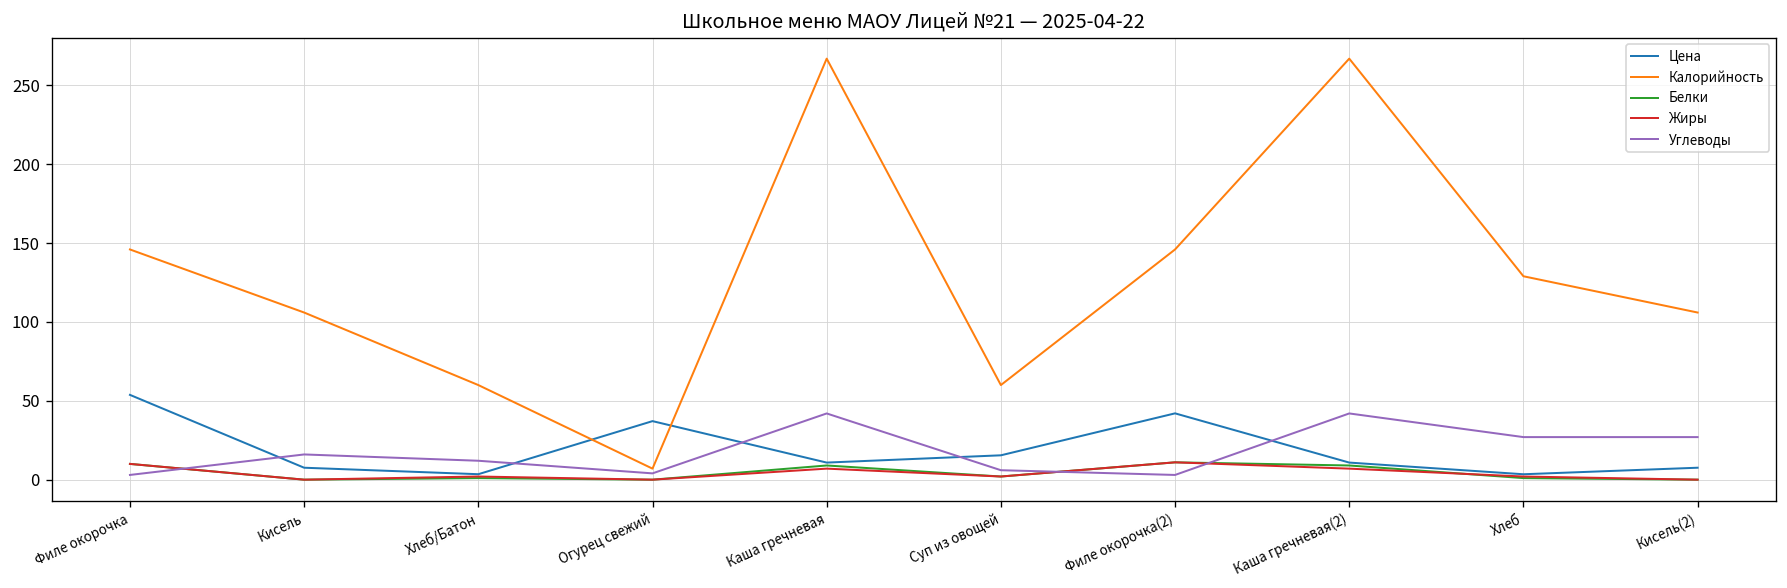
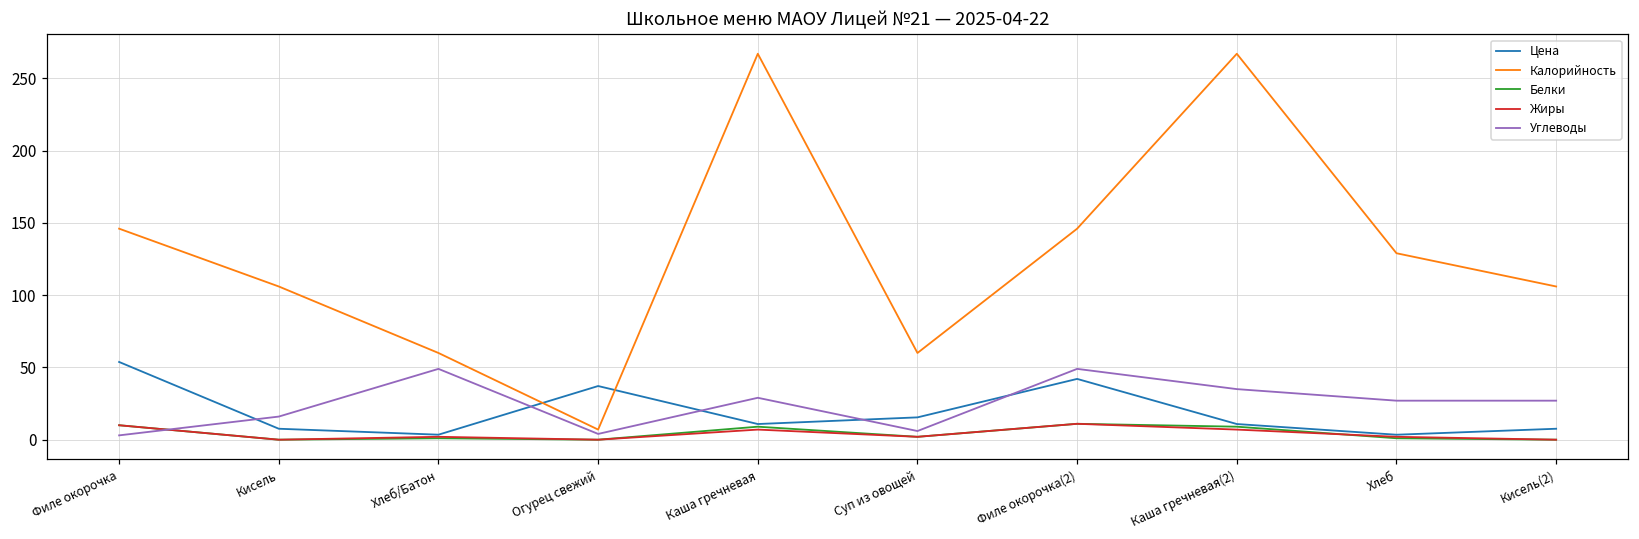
Углеводы, Хлеб/Батон: 12 -> 49
Углеводы, Каша гречневая: 42 -> 29
Углеводы, Филе окорочка(2): 3 -> 49
Углеводы, Каша гречневая(2): 42 -> 35
